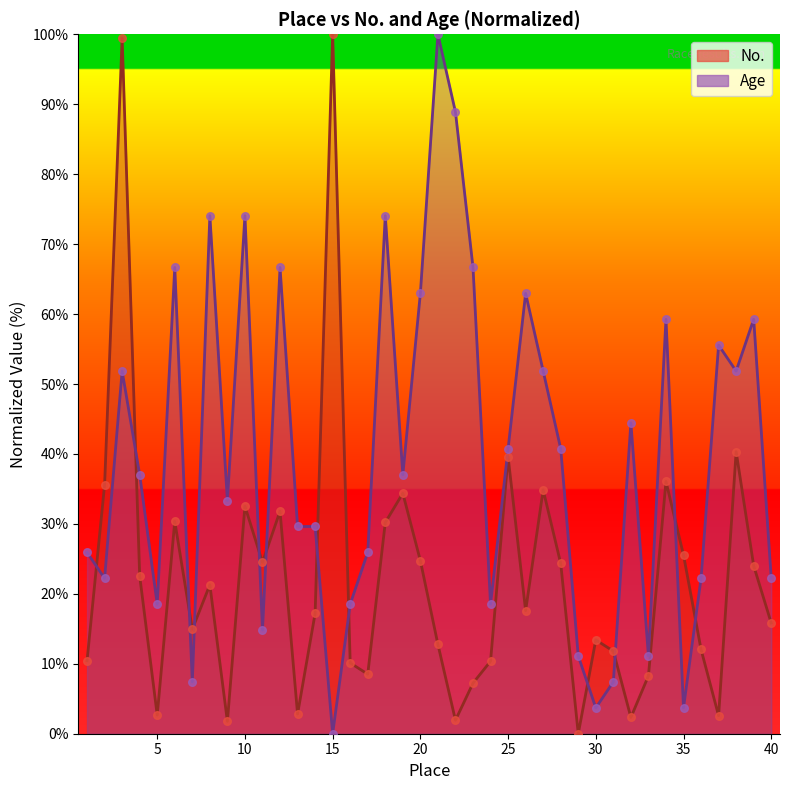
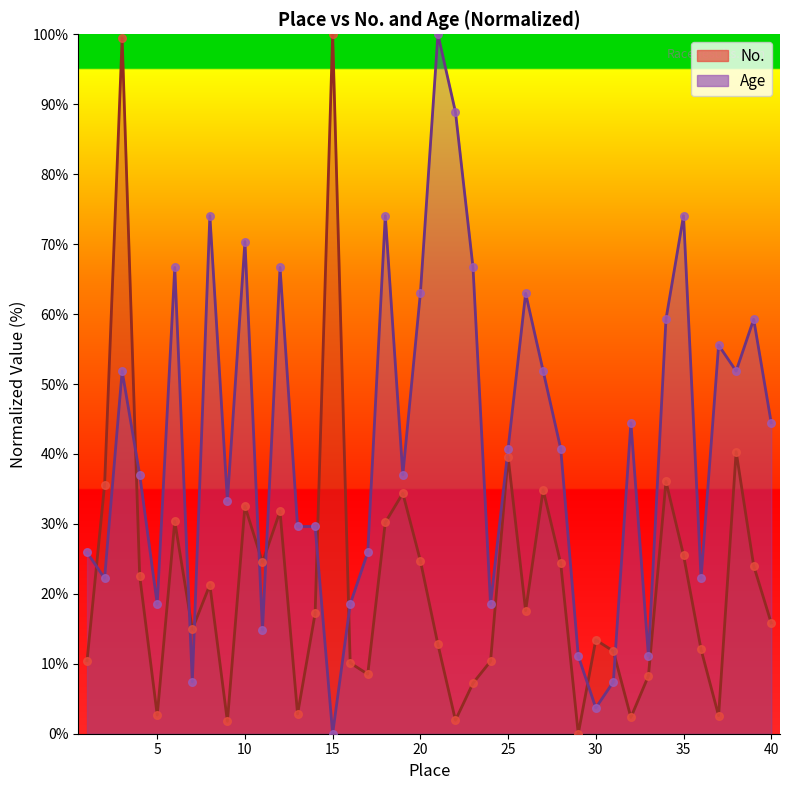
Age, 10: 74% -> 70%
Age, 35: 4% -> 74%
Age, 40: 22% -> 44%
